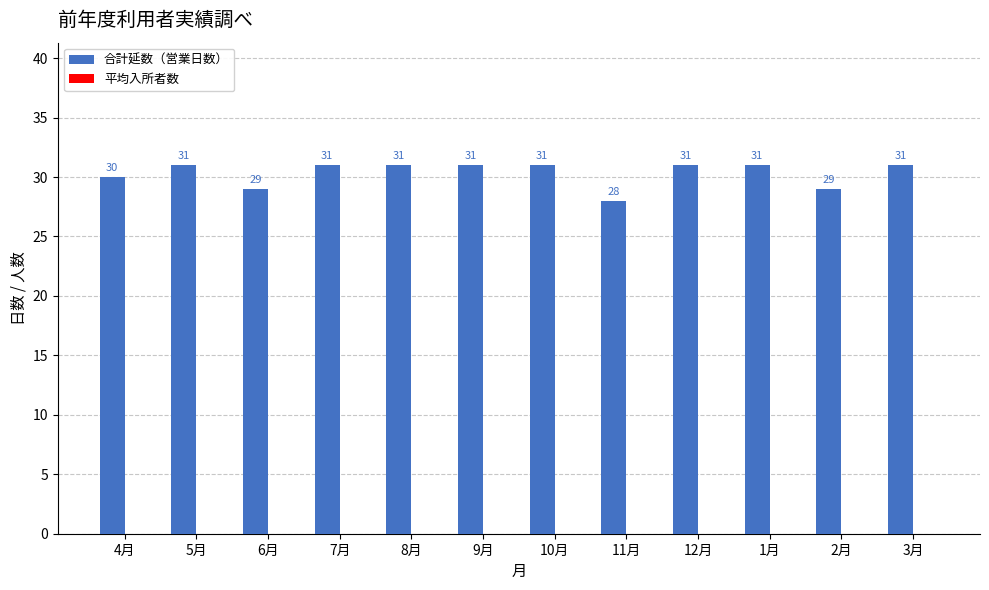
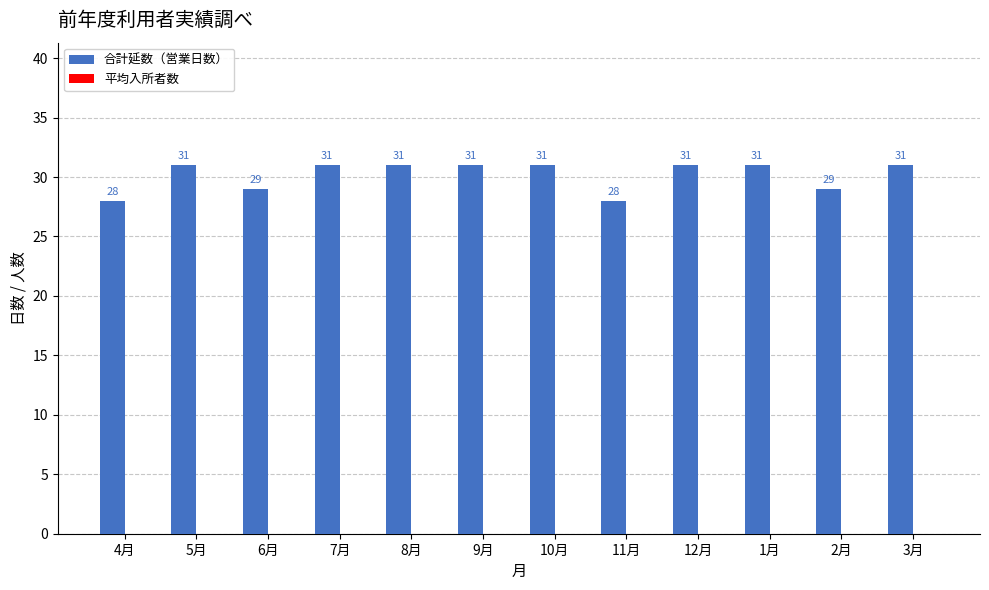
合計延数（営業日数）, 4月: 30 -> 28
